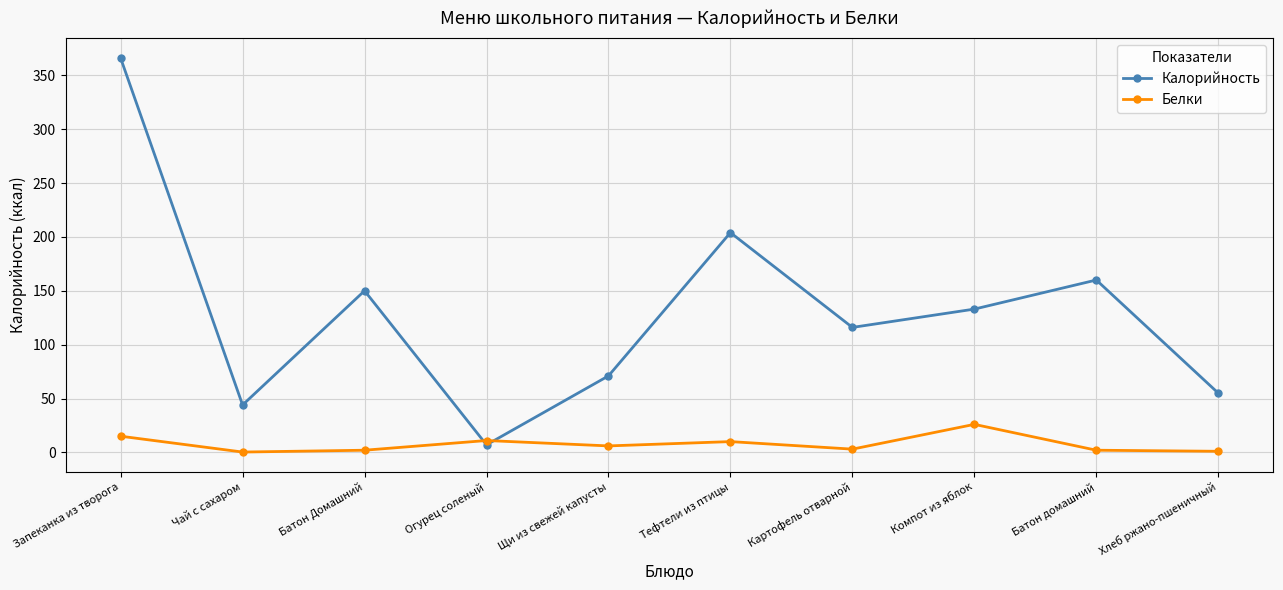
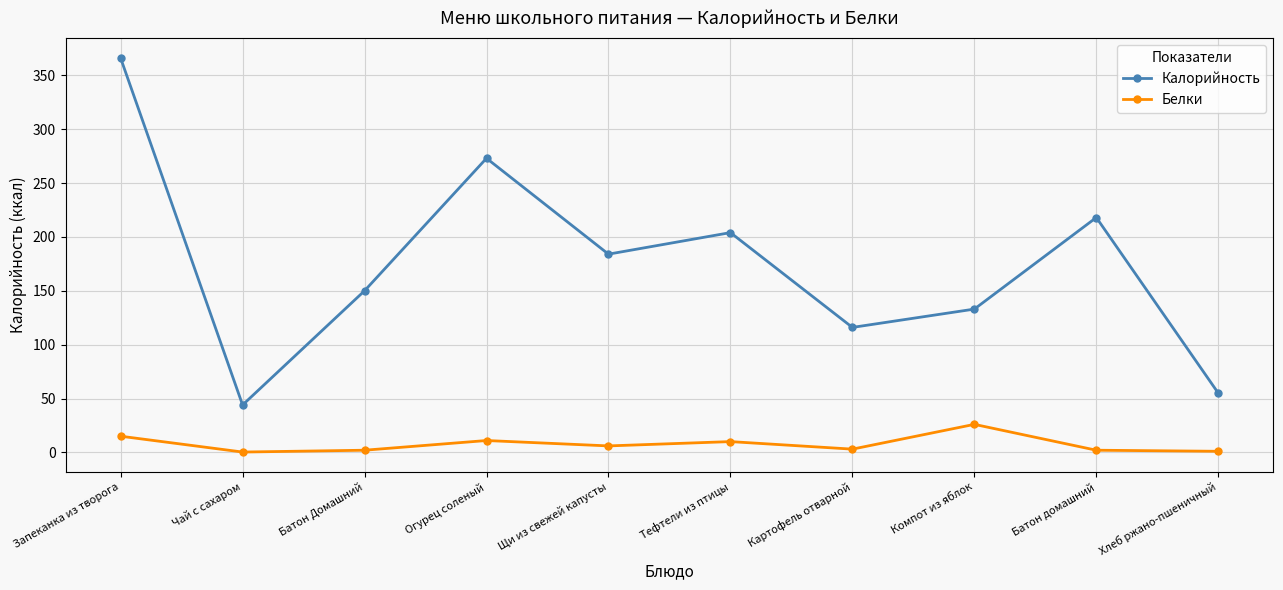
Калорийность, Огурец соленый: 7 -> 273
Калорийность, Щи из свежей капусты: 71 -> 184
Калорийность, Батон домашний: 160 -> 218
